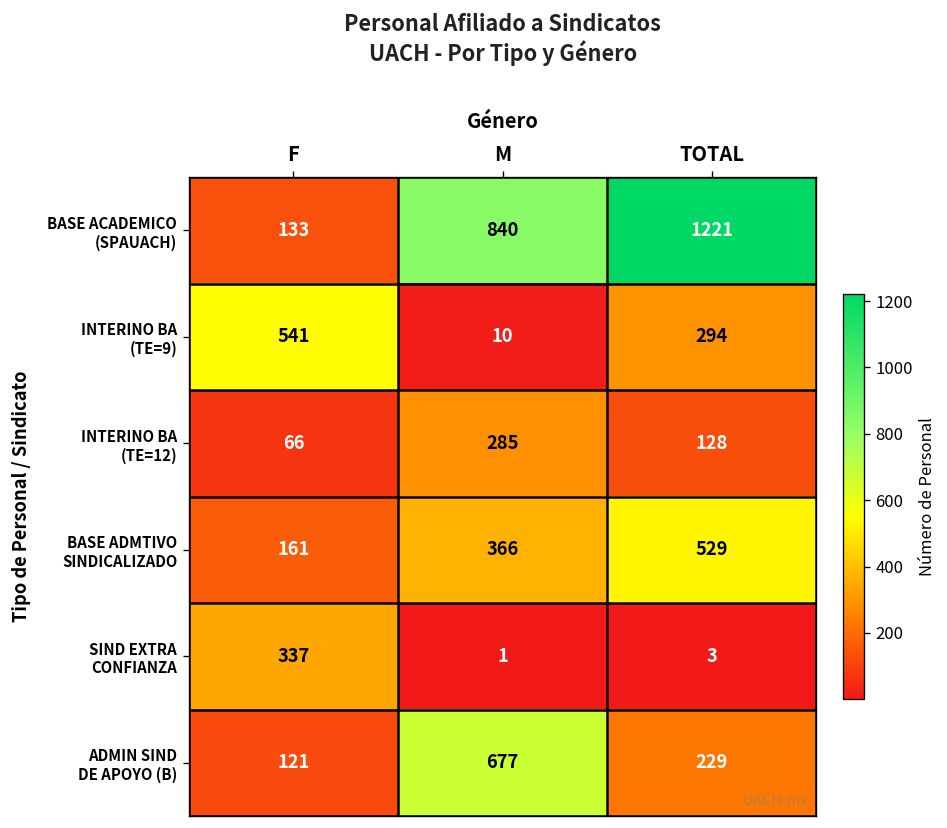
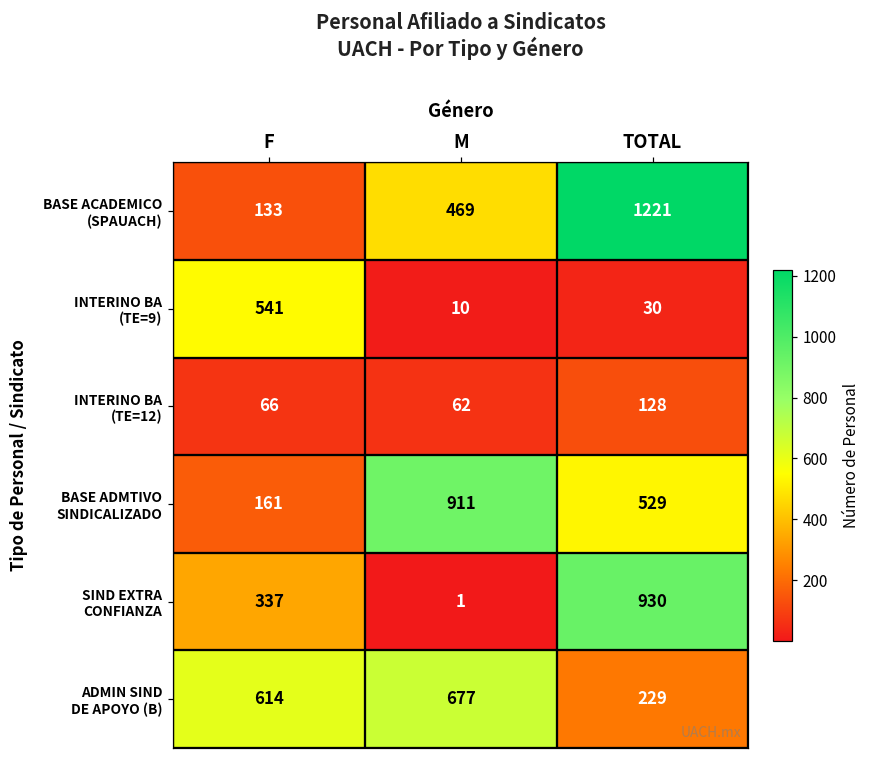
BASE ACADEMICO (SPAUACH), M: 840 -> 469
INTERINO BA (TE=9), TOTAL: 294 -> 30
INTERINO BA (TE=12), M: 285 -> 62
BASE ADMTIVO SINDICALIZADO, M: 366 -> 911
SIND EXTRA CONFIANZA, TOTAL: 3 -> 930
ADMIN SIND DE APOYO (B), F: 121 -> 614
